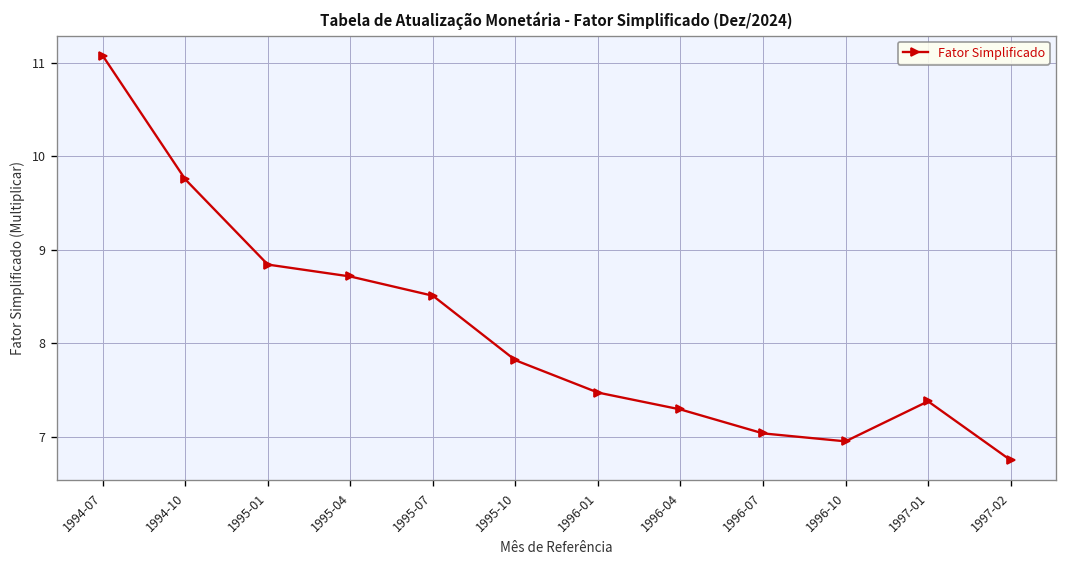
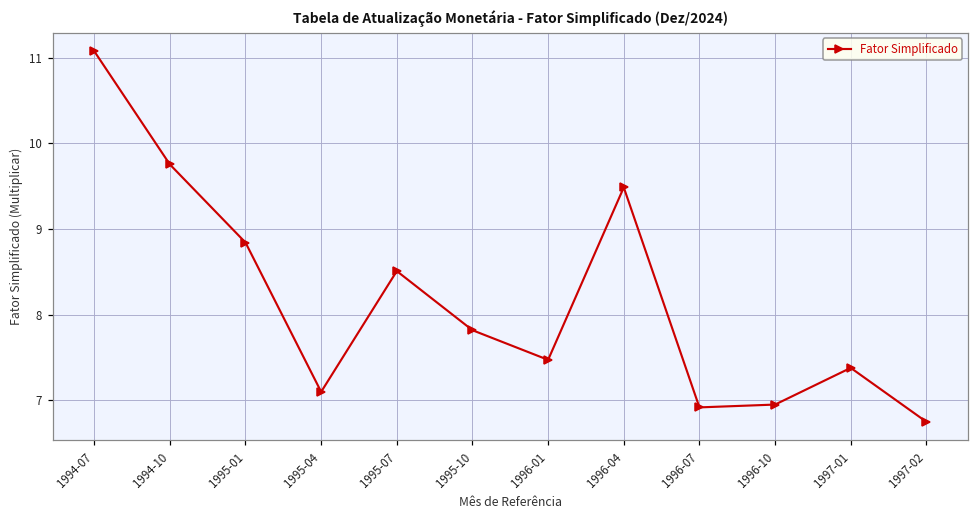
1995-04: 8.7 -> 7.1
1996-04: 7.3 -> 9.5
1996-07: 7.0 -> 6.9
